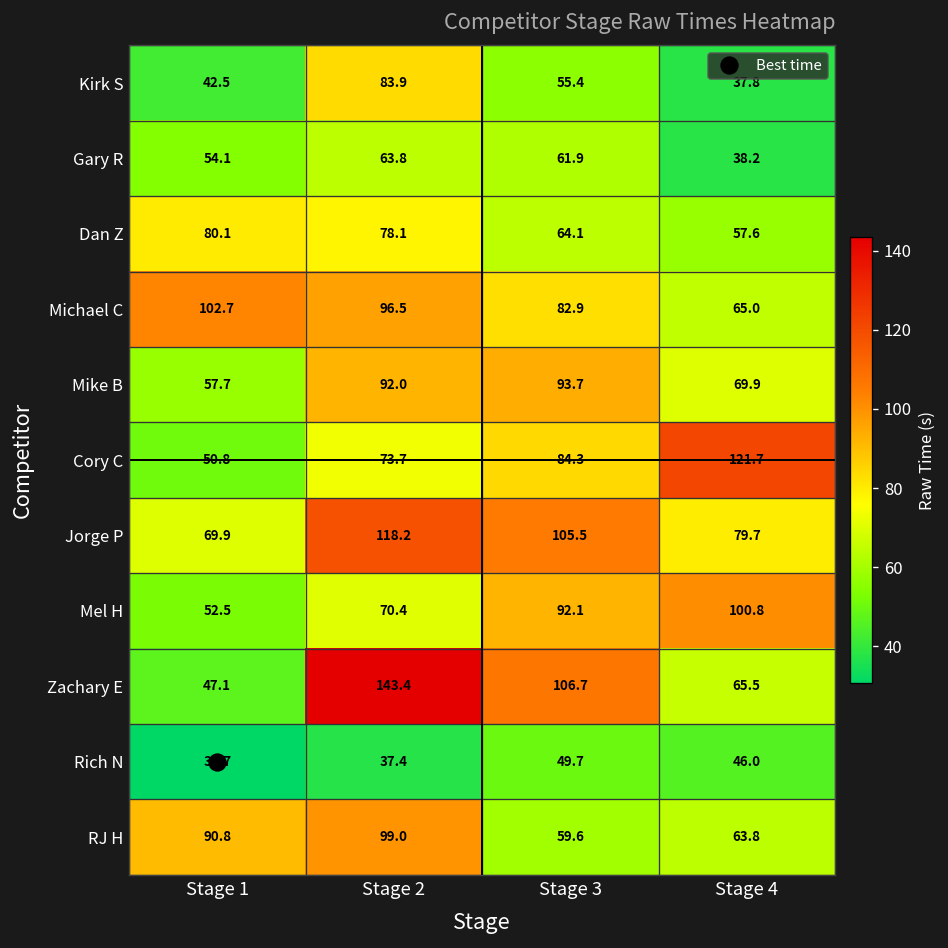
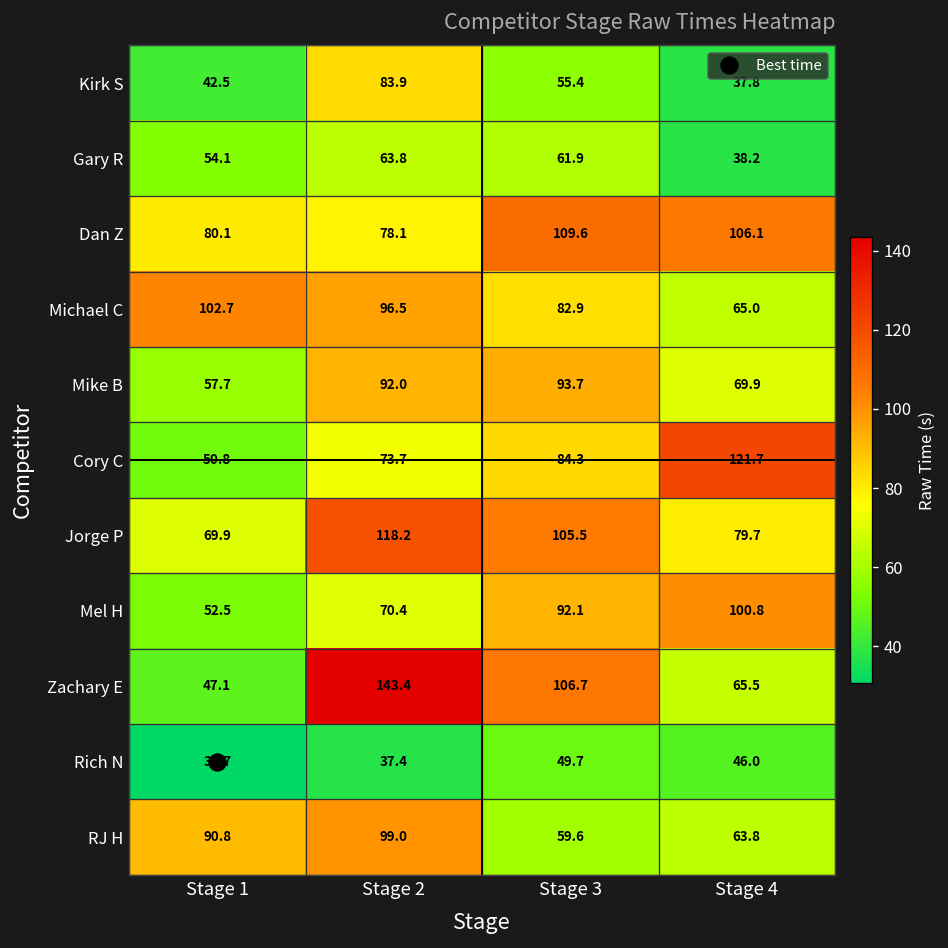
Dan Z, Stage 3: 64.1 -> 109.6
Dan Z, Stage 4: 57.6 -> 106.1
